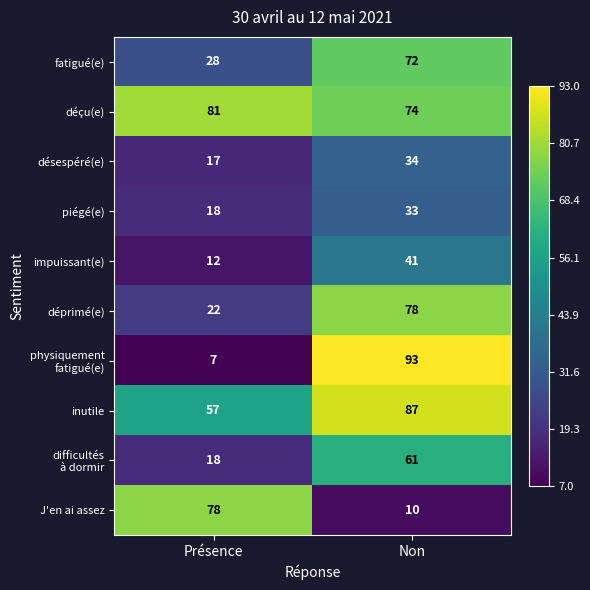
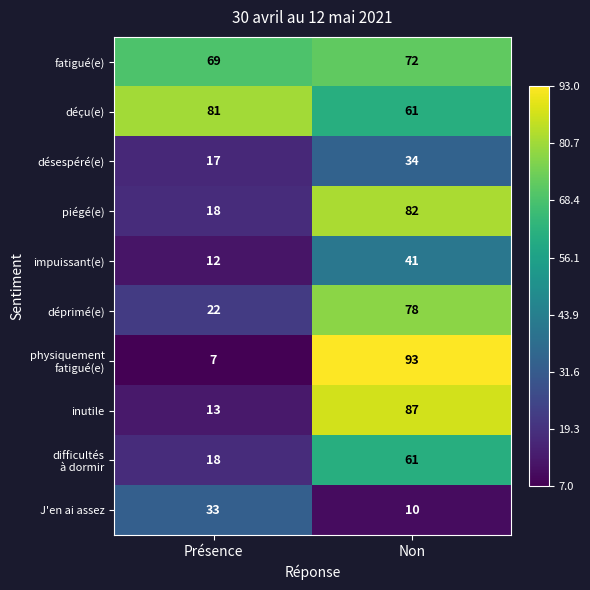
fatigué(e), Présence: 28 -> 69
déçu(e), Non: 74 -> 61
piégé(e), Non: 33 -> 82
inutile, Présence: 57 -> 13
J'en ai assez, Présence: 78 -> 33
